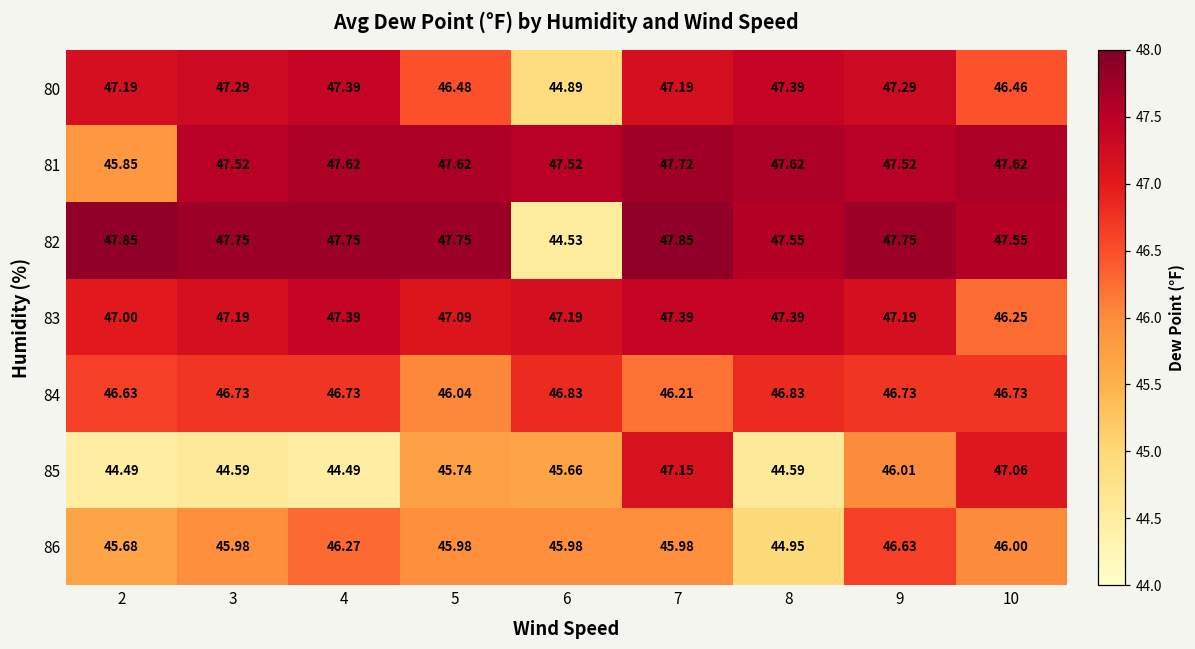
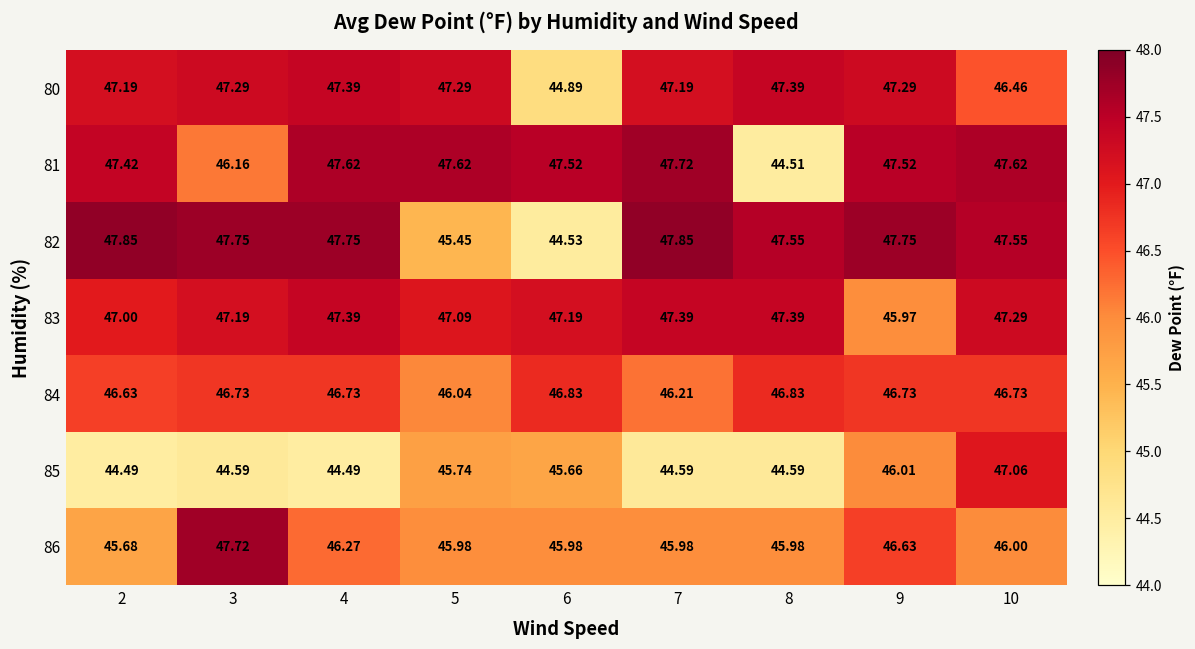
80, 5: 46.48 -> 47.29
81, 2: 45.85 -> 47.42
81, 3: 47.52 -> 46.16
81, 8: 47.62 -> 44.51
82, 5: 47.75 -> 45.45
83, 9: 47.19 -> 45.97
83, 10: 46.25 -> 47.29
85, 7: 47.15 -> 44.59
86, 3: 45.98 -> 47.72
86, 8: 44.95 -> 45.98
